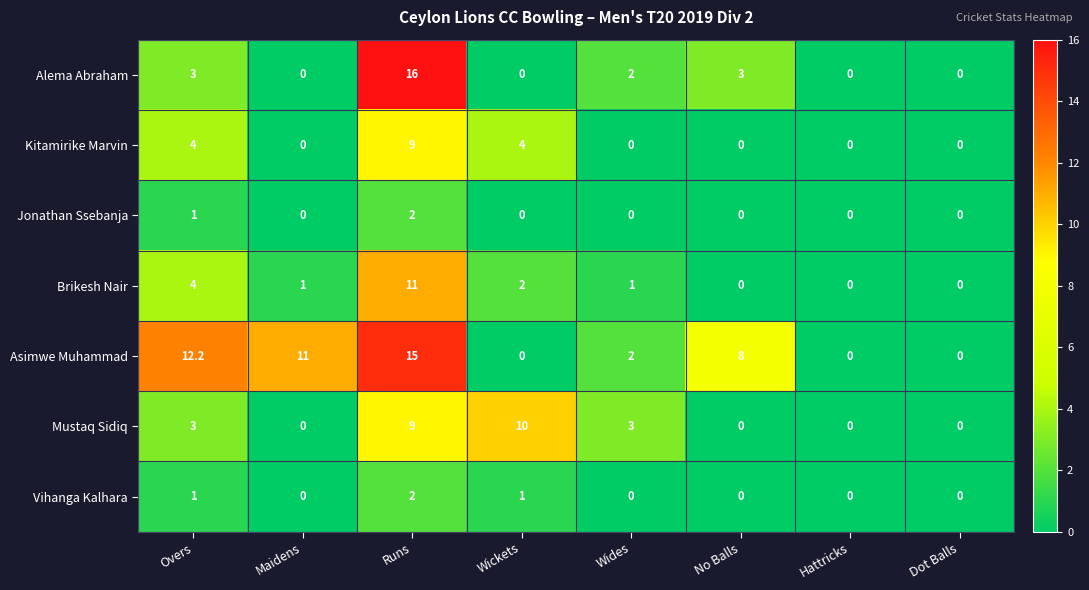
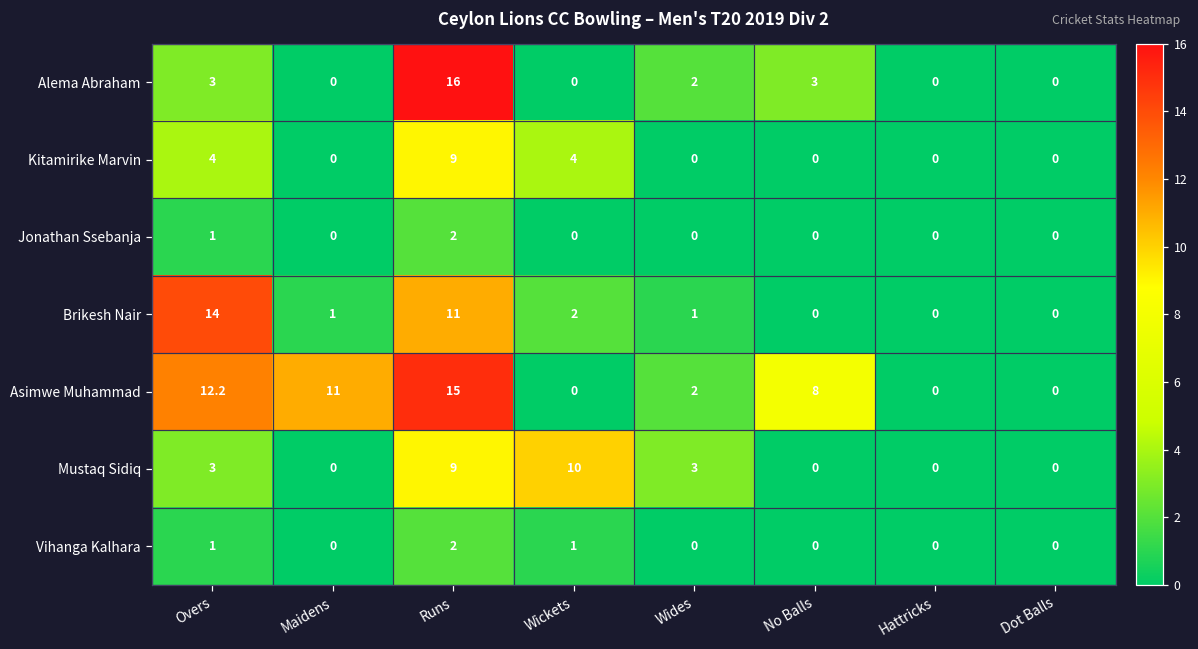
Brikesh Nair, Overs: 4 -> 14
